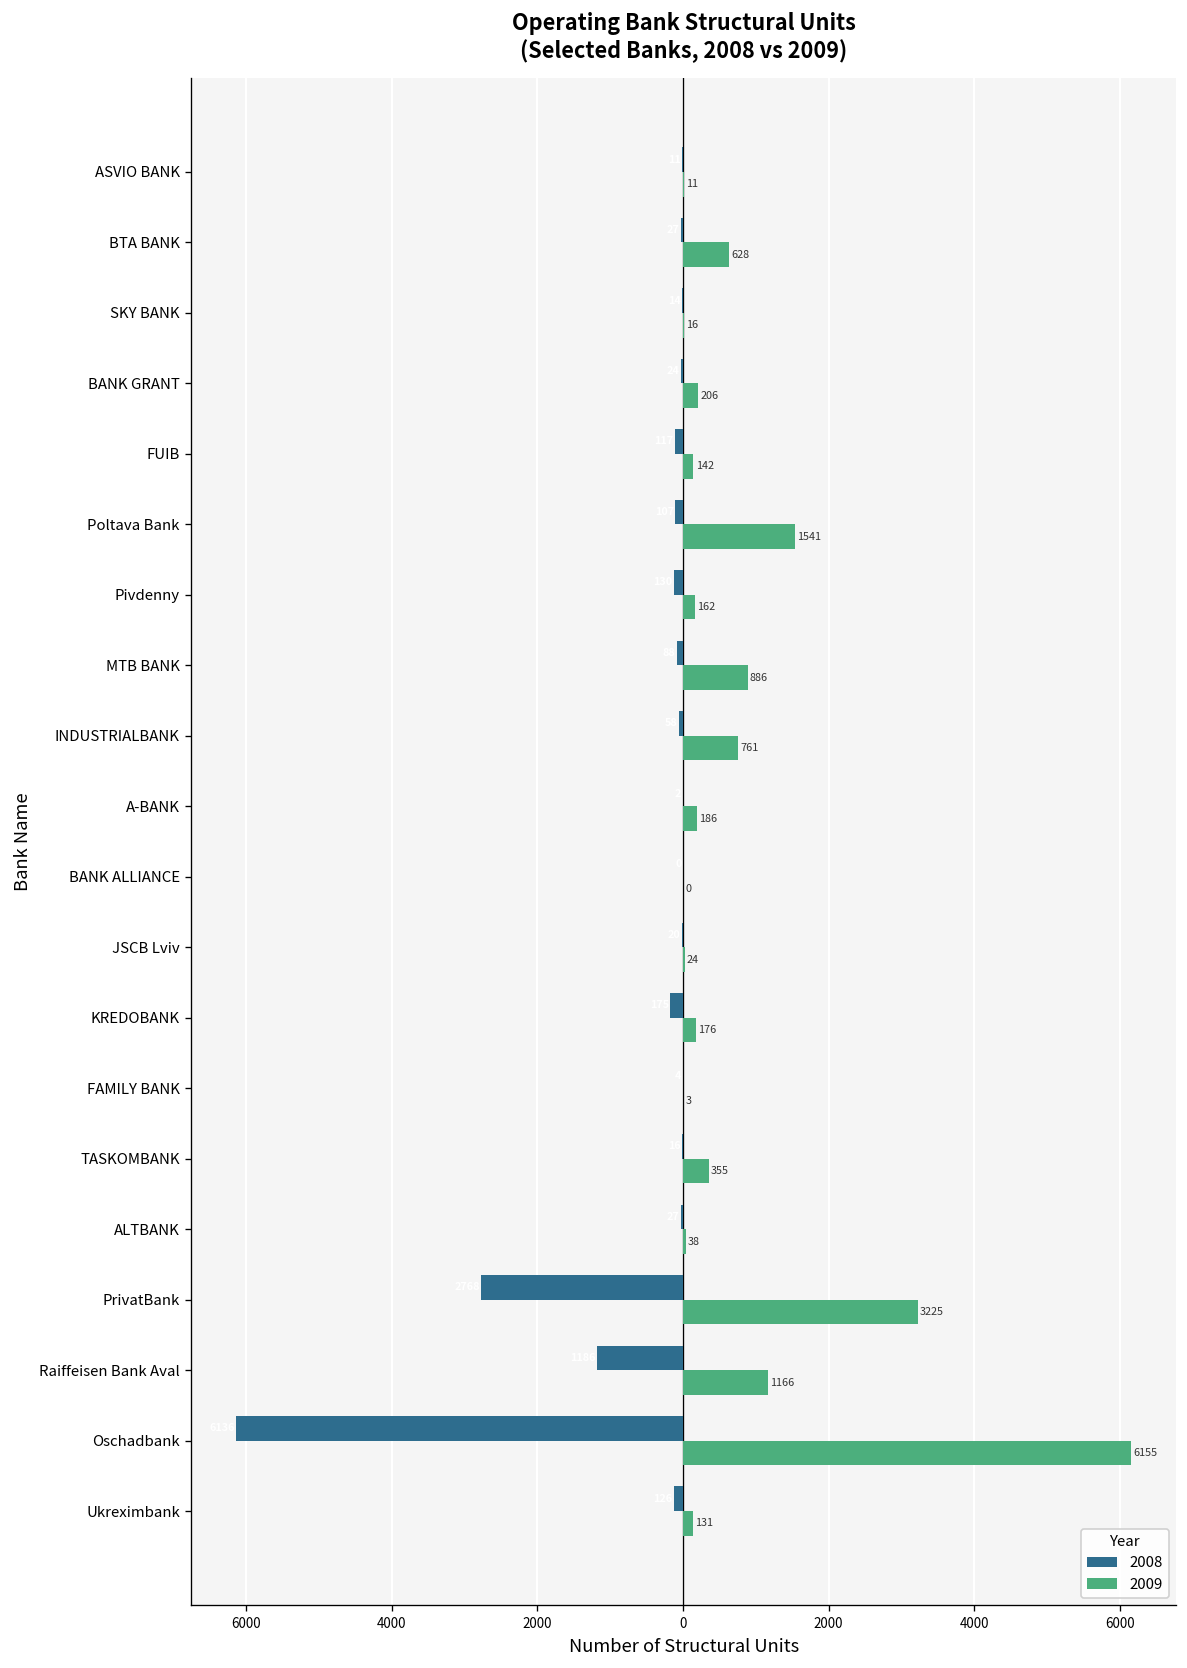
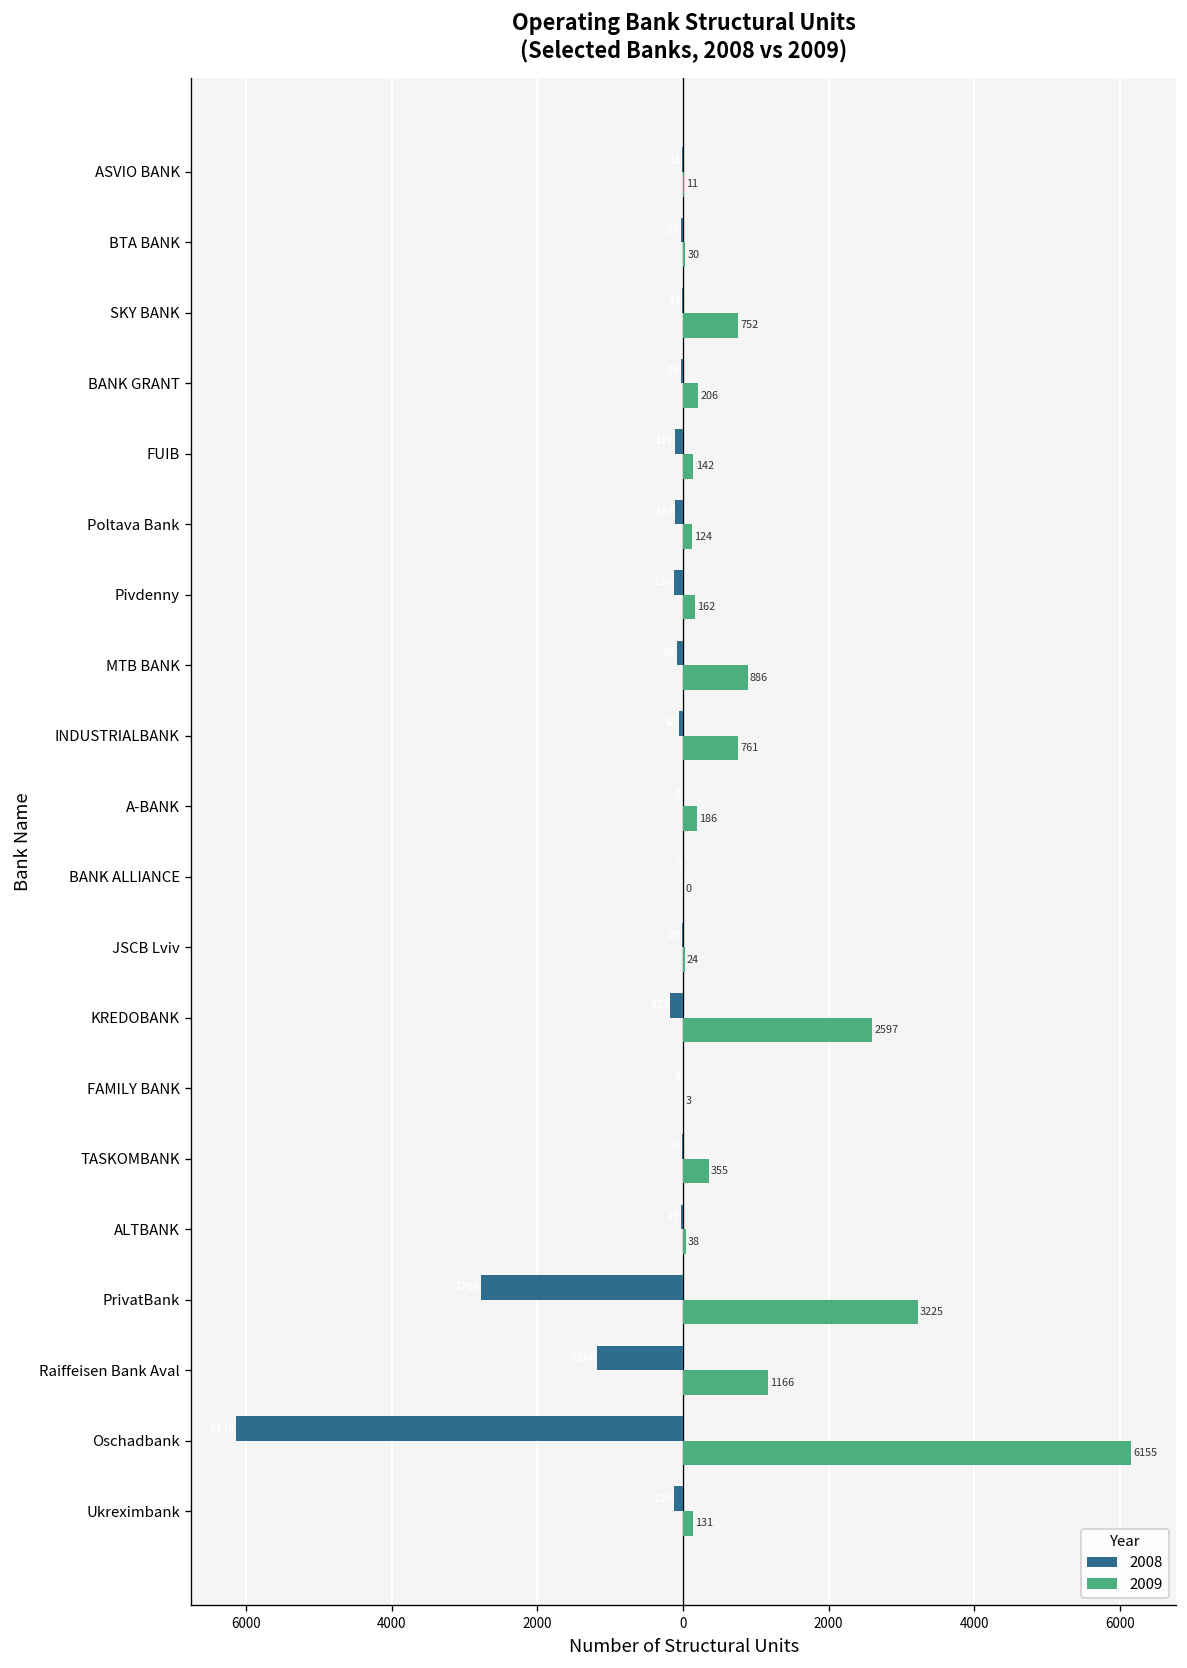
2009, BTA BANK: 628 -> 30
2009, SKY BANK: 16 -> 752
2009, Poltava Bank: 1541 -> 124
2009, KREDOBANK: 176 -> 2597
